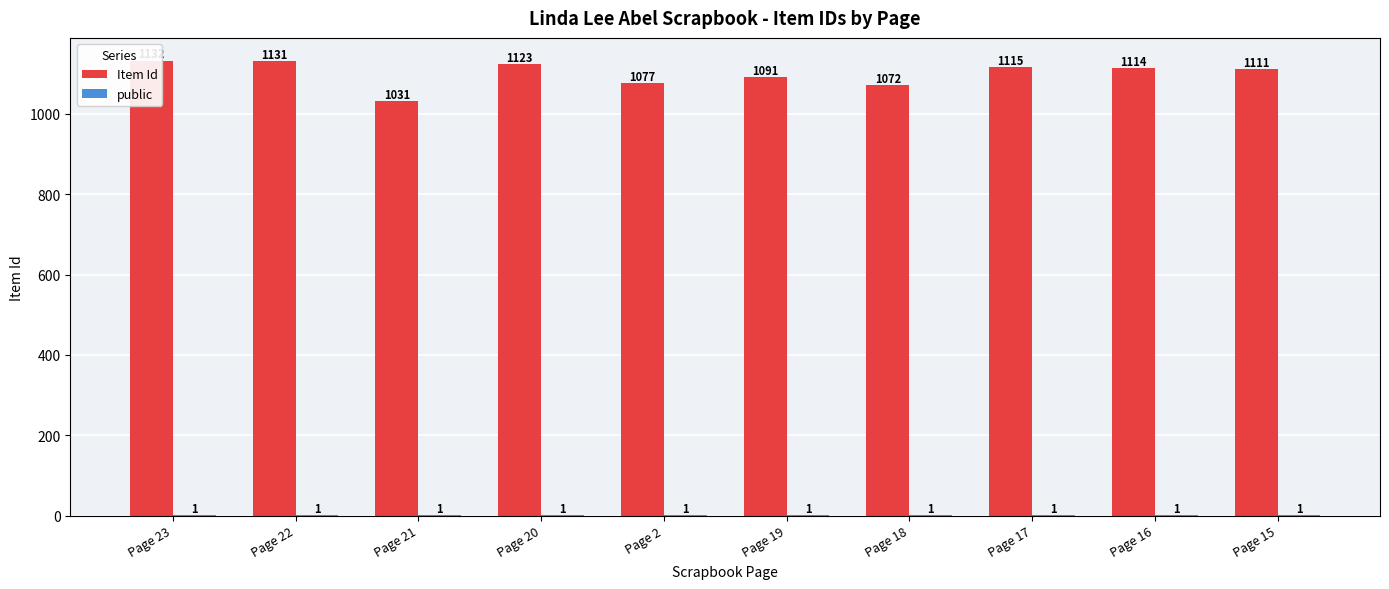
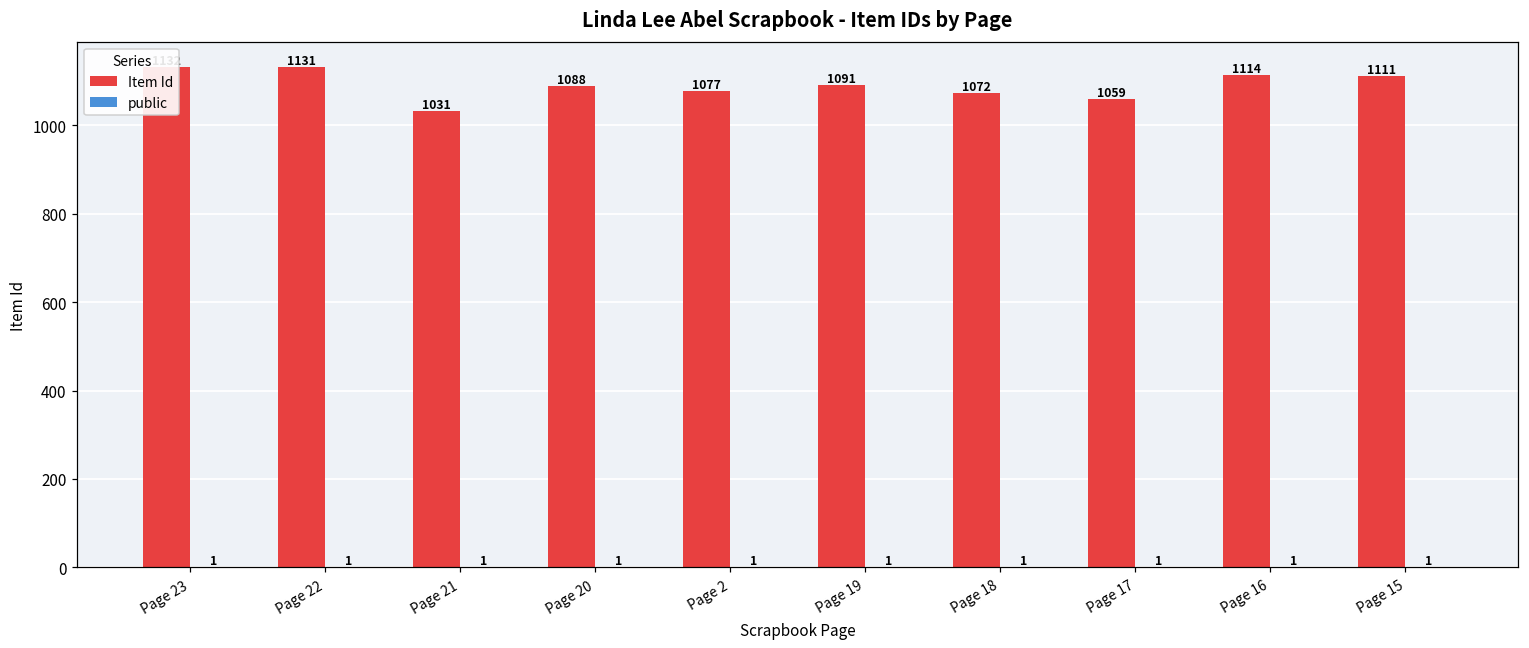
Item Id, Page 20: 1123 -> 1088
Item Id, Page 17: 1115 -> 1059
